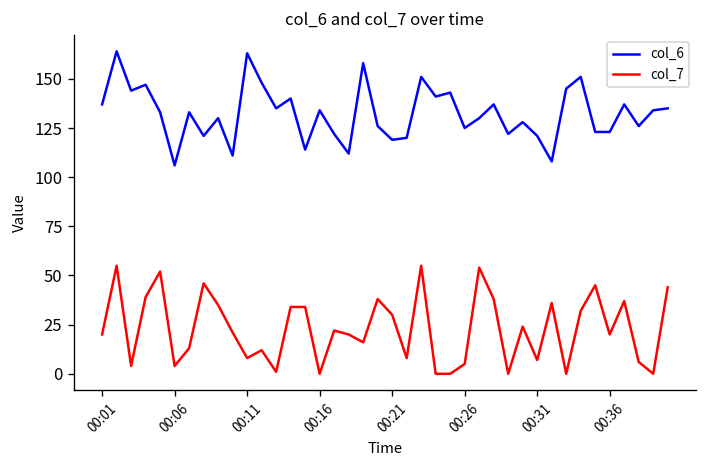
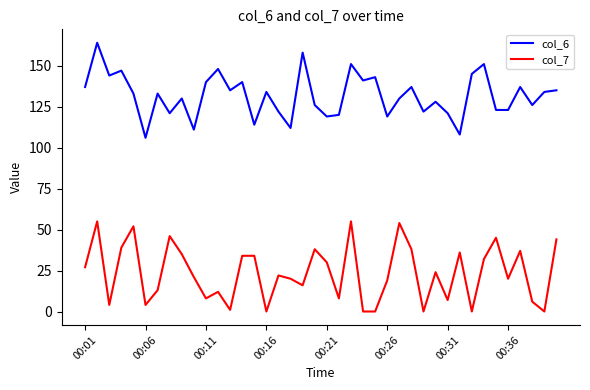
col_7, 00:01: 20 -> 27
col_6, 00:11: 163 -> 140
col_6, 00:26: 125 -> 119
col_7, 00:26: 5 -> 19
